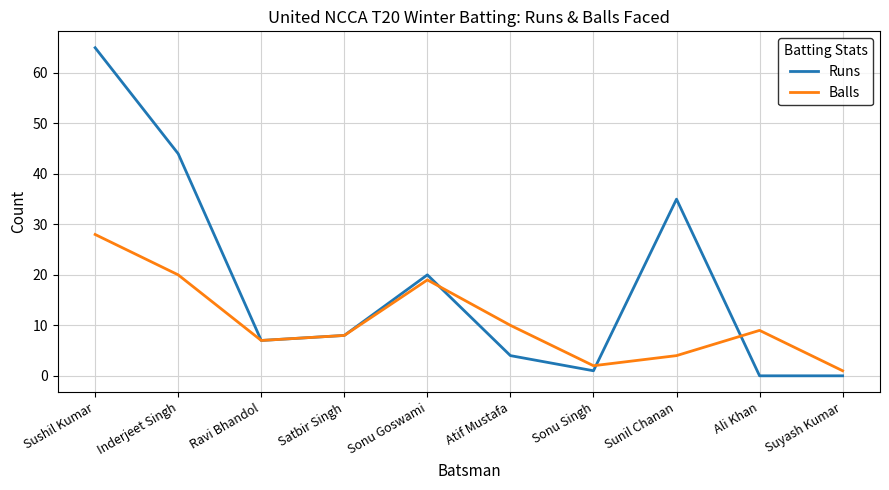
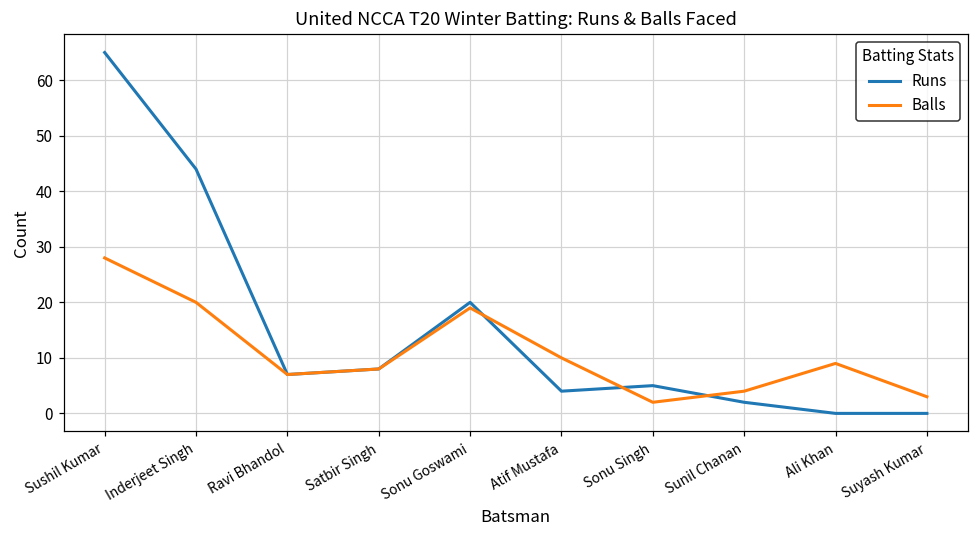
Runs, Sonu Singh: 1 -> 5
Runs, Sunil Chanan: 35 -> 2
Balls, Suyash Kumar: 1 -> 3
